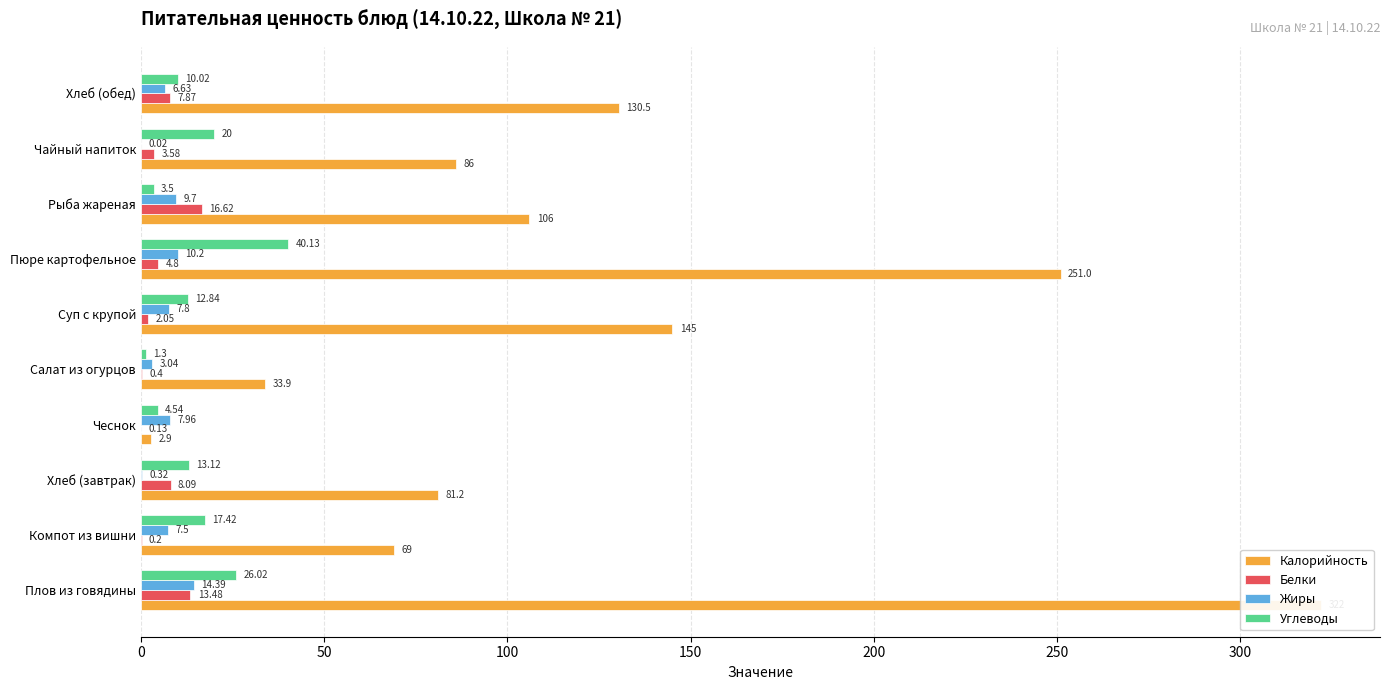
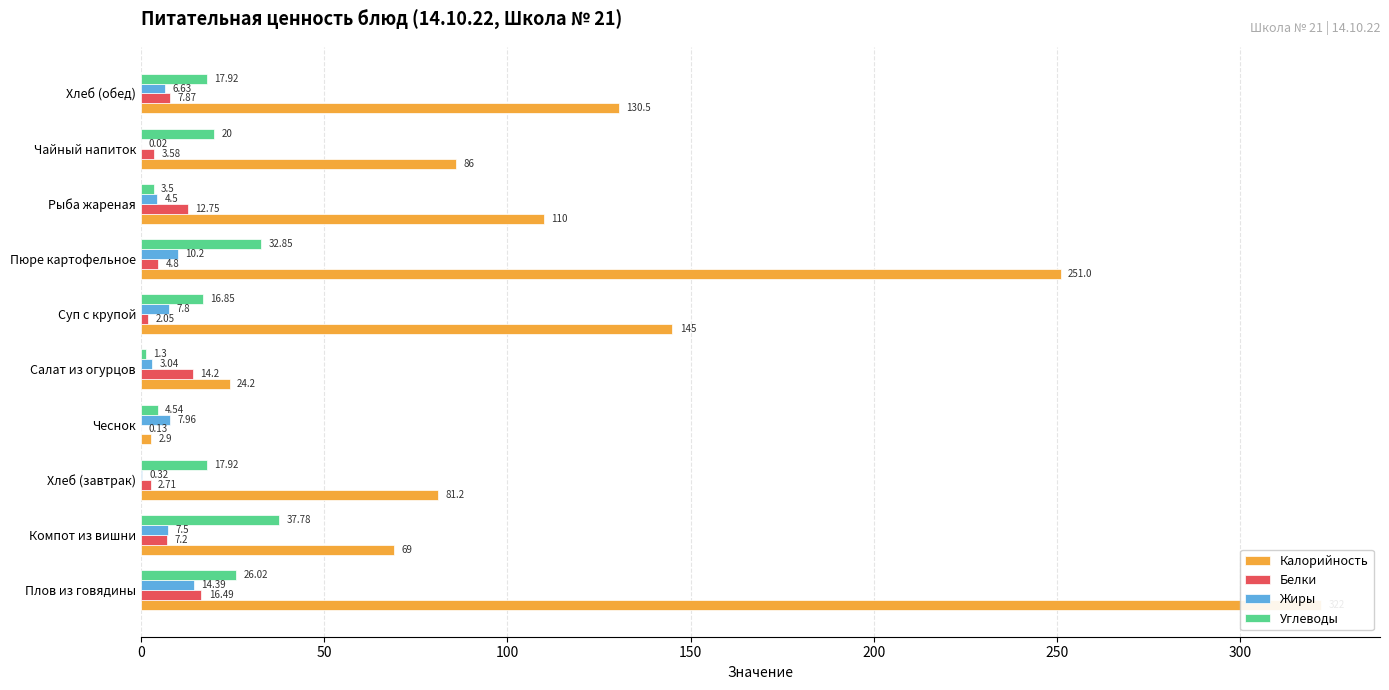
Углеводы, Хлеб (обед): 10.02 -> 17.92
Жиры, Рыба жареная: 9.7 -> 4.5
Белки, Рыба жареная: 16.62 -> 12.75
Калорийность, Рыба жареная: 106 -> 110
Углеводы, Пюре картофельное: 40.13 -> 32.85
Углеводы, Суп с крупой: 12.84 -> 16.85
Белки, Салат из огурцов: 0.4 -> 14.2
Калорийность, Салат из огурцов: 33.9 -> 24.2
Углеводы, Хлеб (завтрак): 13.12 -> 17.92
Белки, Хлеб (завтрак): 8.09 -> 2.71
Углеводы, Компот из вишни: 17.42 -> 37.78
Белки, Компот из вишни: 0.2 -> 7.2
Белки, Плов из говядины: 13.48 -> 16.49
